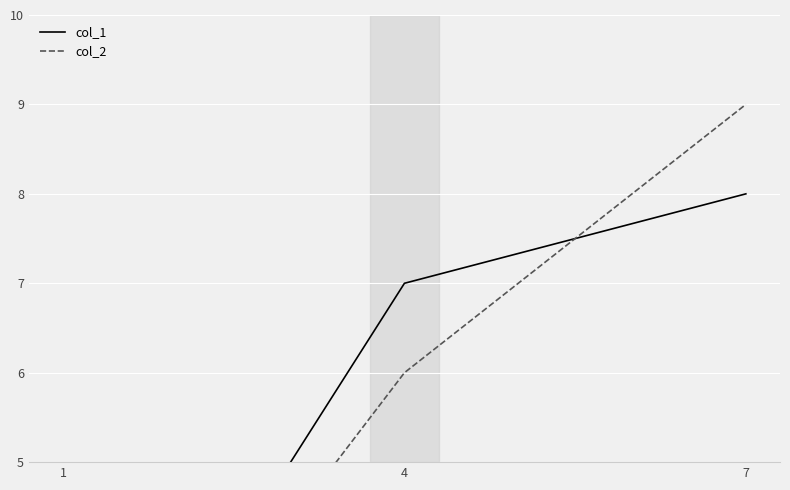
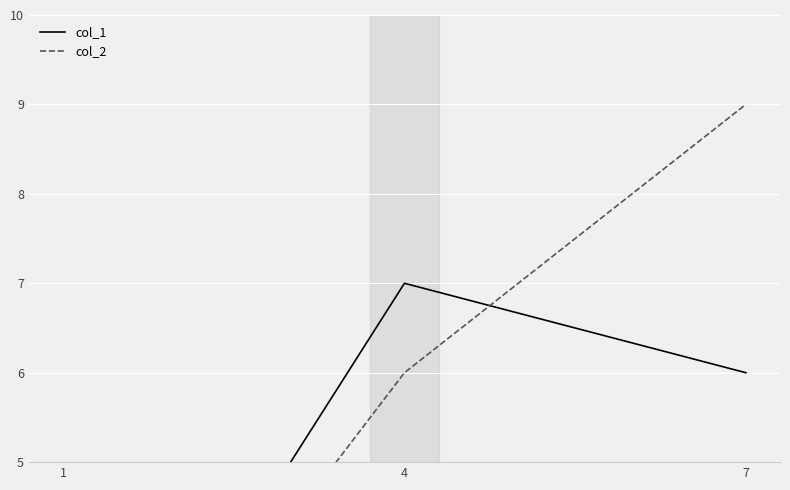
col_1, 7: 8 -> 6
